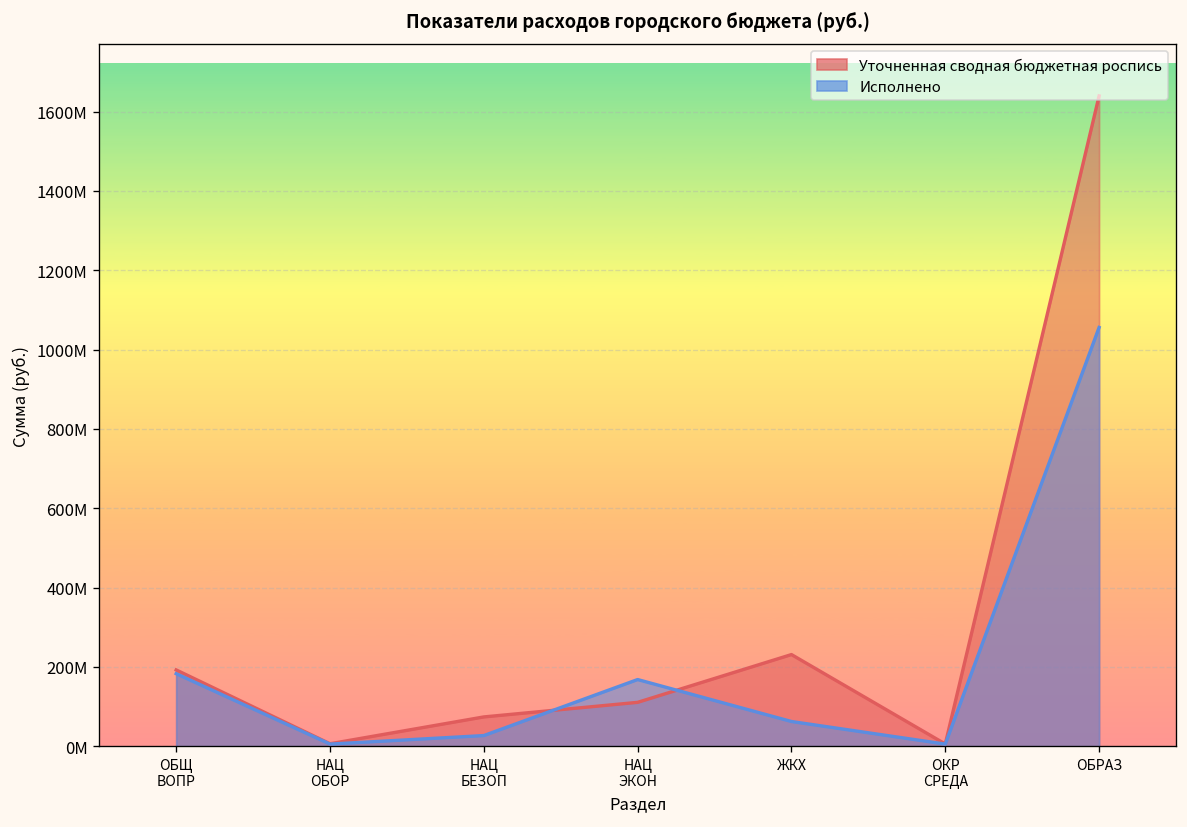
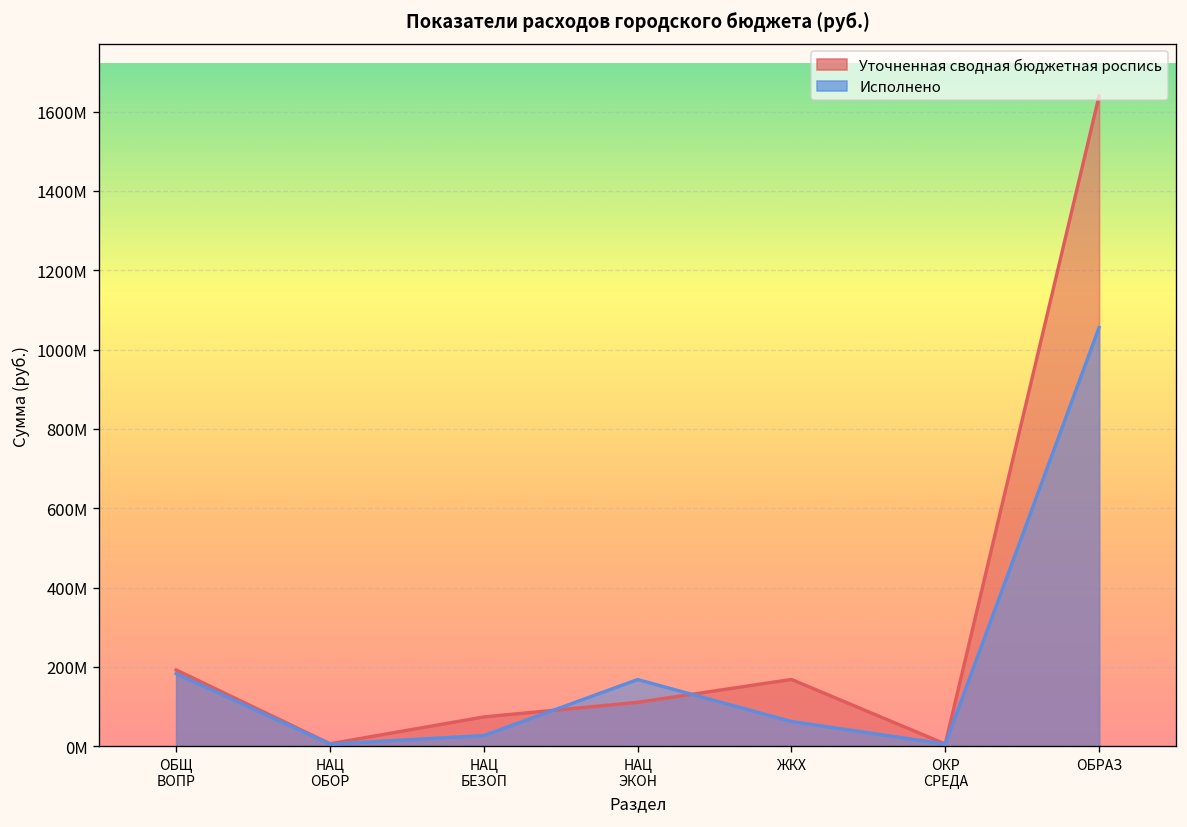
Уточненная сводная бюджетная роспись, ЖКХ: 230000000 -> 170000000
